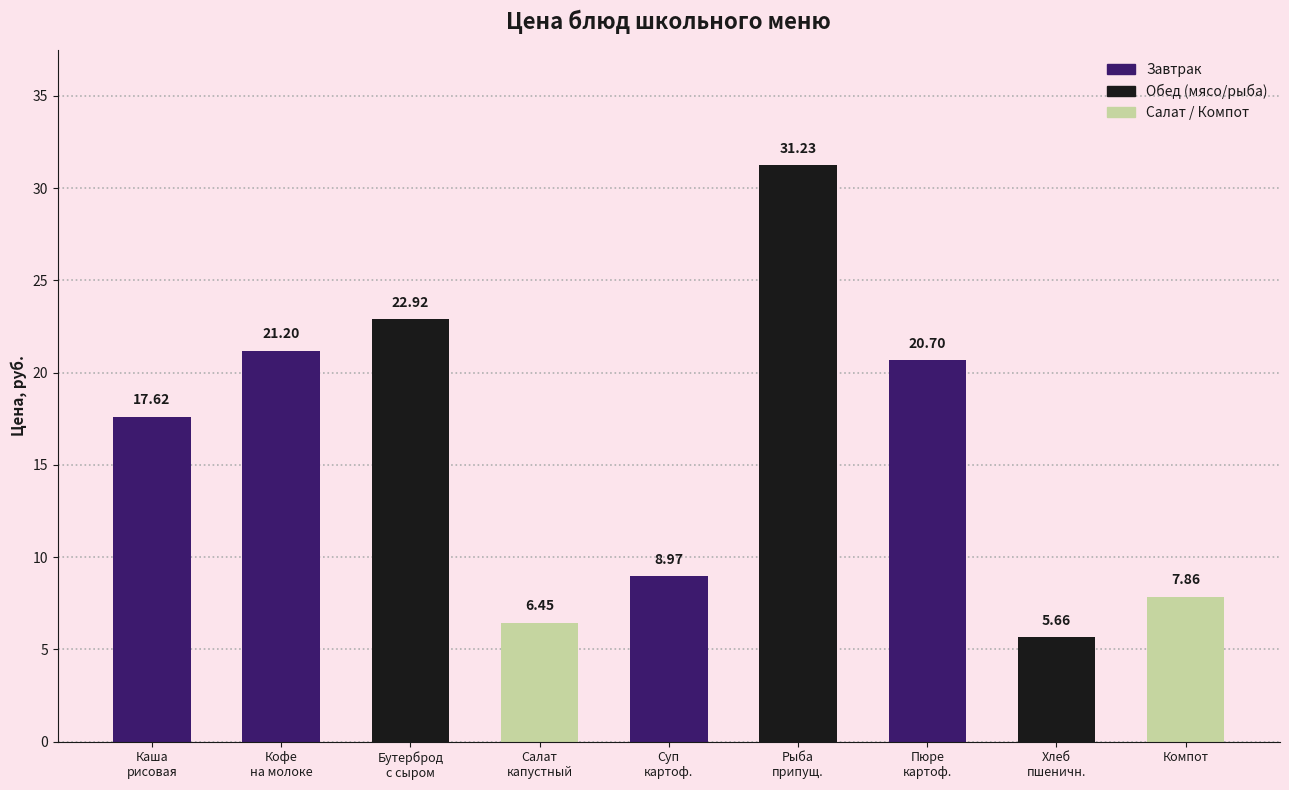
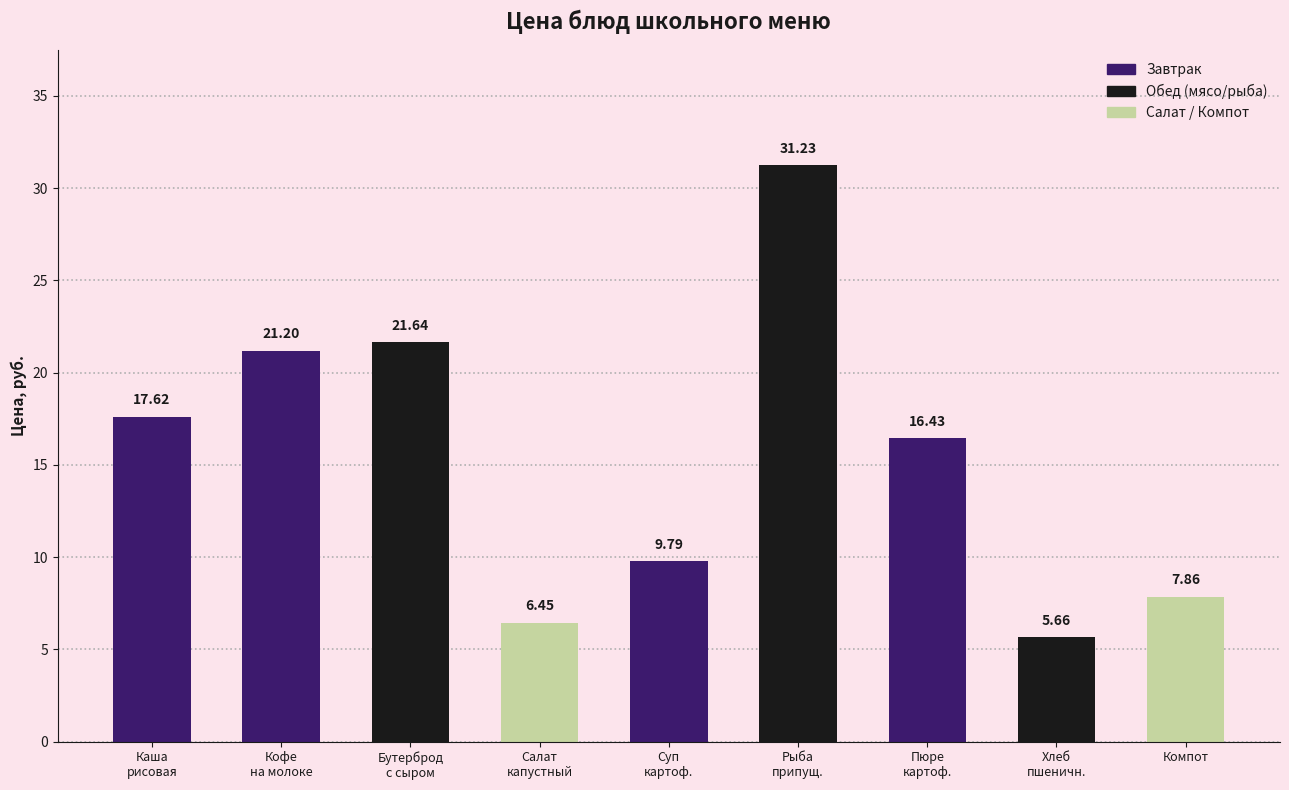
Бутерброд с сыром: 22.92 -> 21.64
Суп картоф.: 8.97 -> 9.79
Пюре картоф.: 20.70 -> 16.43
